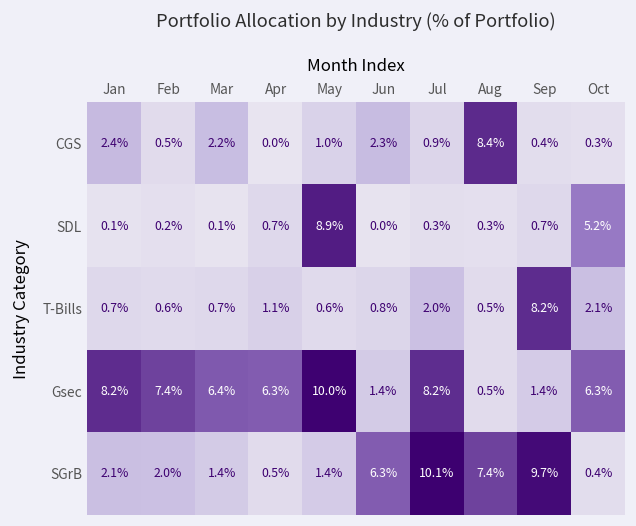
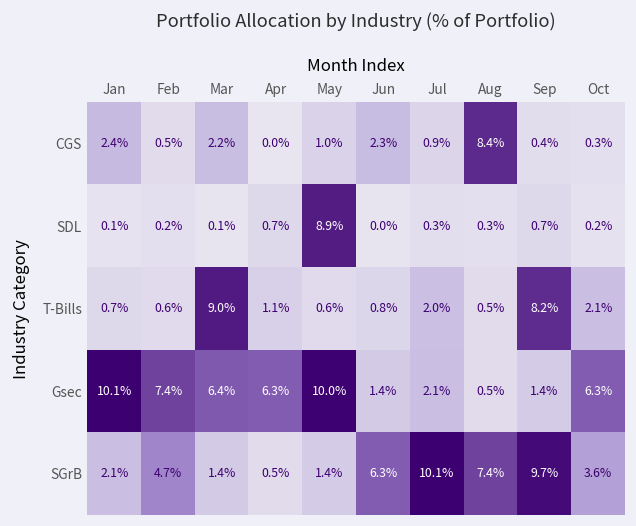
SDL, Oct: 5.2% -> 0.2%
T-Bills, Mar: 0.7% -> 9.0%
Gsec, Jan: 8.2% -> 10.1%
Gsec, Jul: 8.2% -> 2.1%
SGrB, Feb: 2.0% -> 4.7%
SGrB, Oct: 0.4% -> 3.6%
